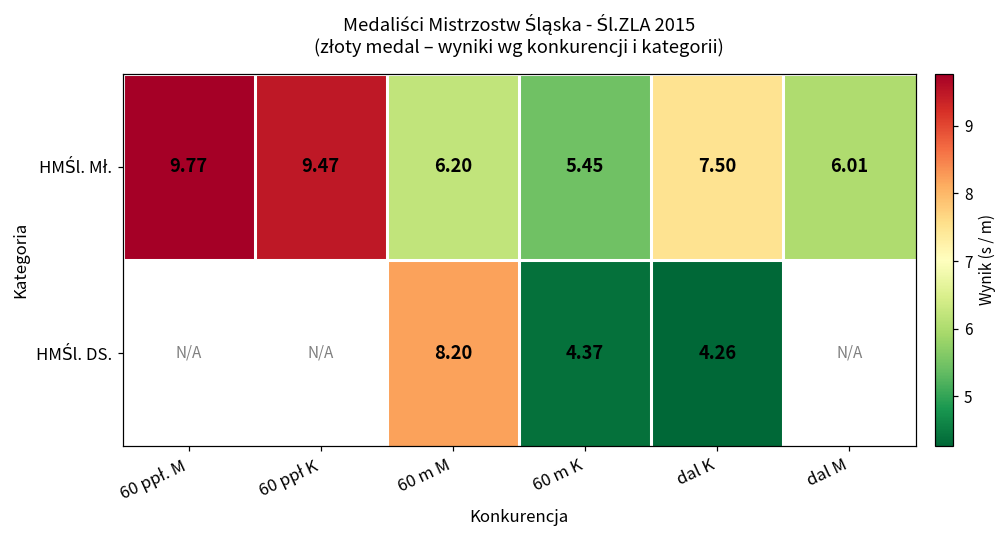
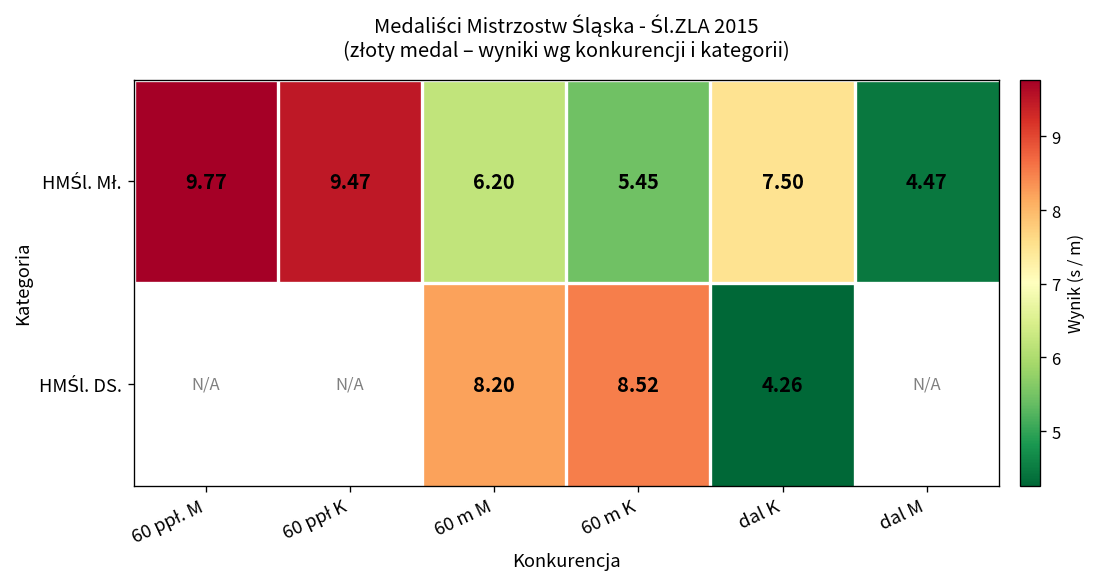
HMŚl. Mł., dal M: 6.01 -> 4.47
HMŚl. DS., 60 m K: 4.37 -> 8.52
